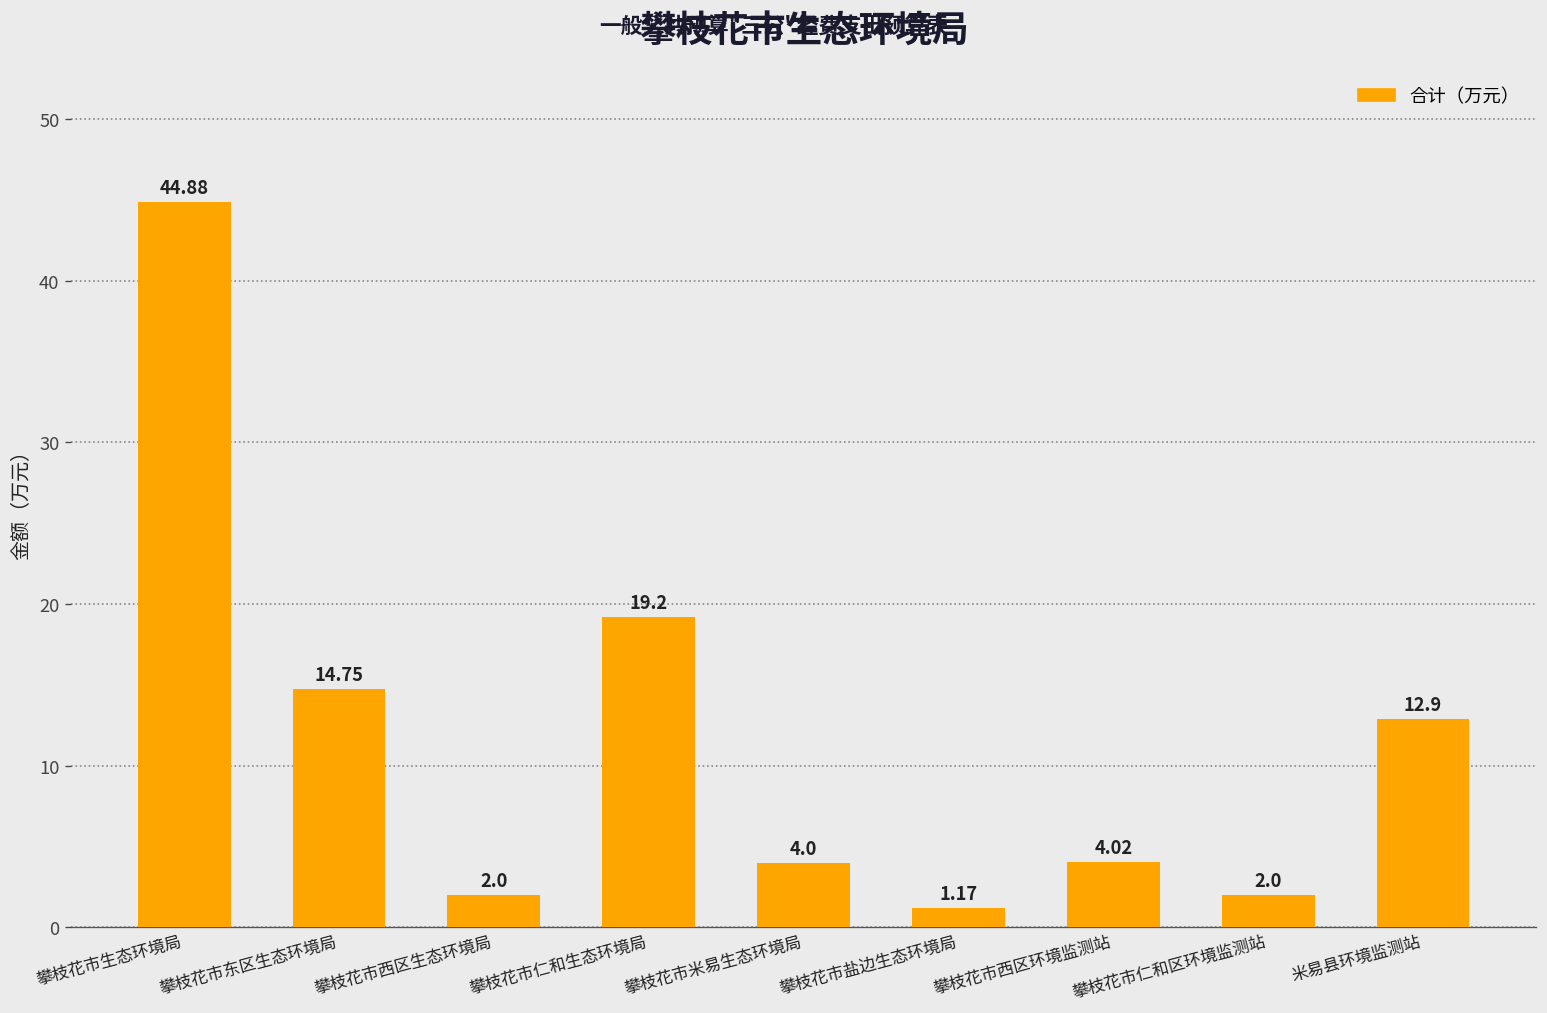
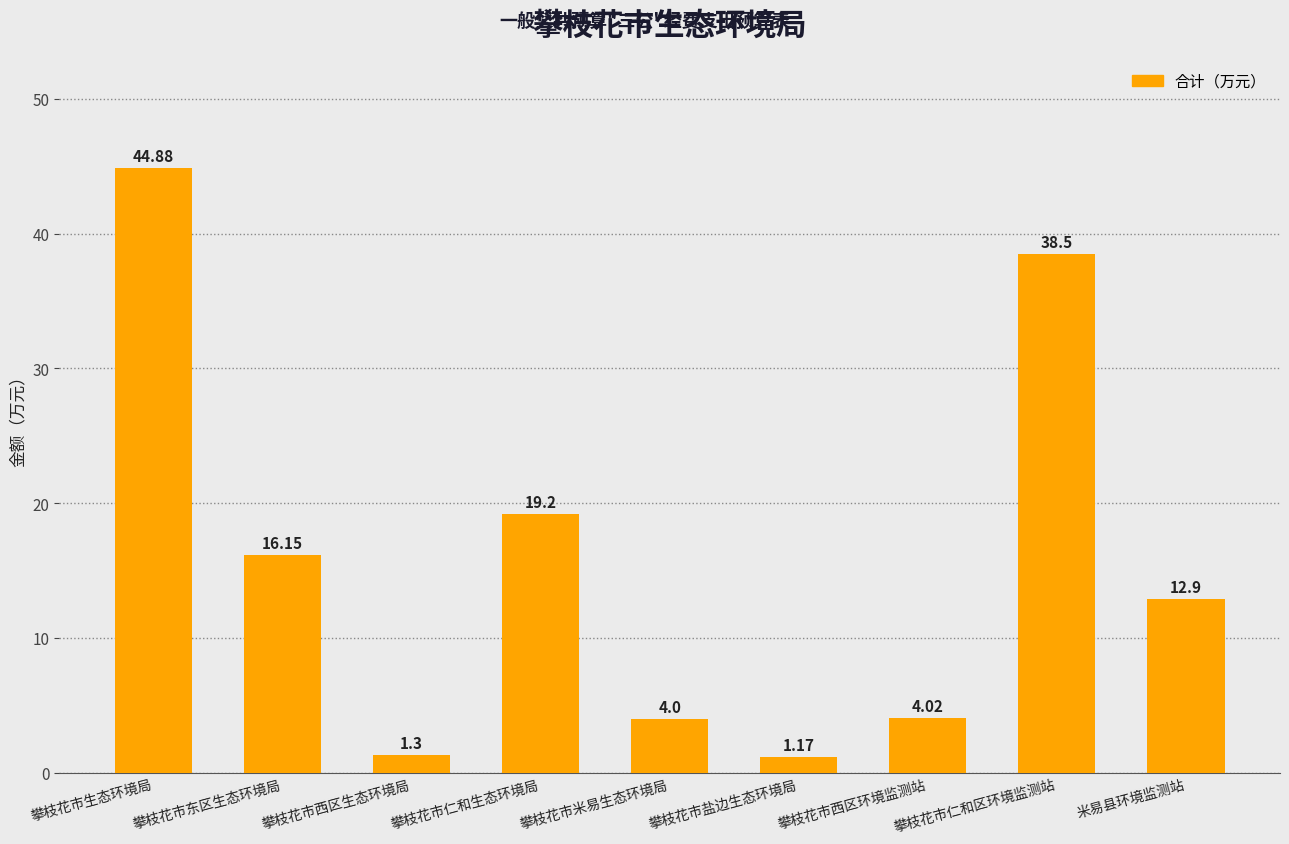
攀枝花市东区生态环境局: 14.75 -> 16.15
攀枝花市西区生态环境局: 2.0 -> 1.3
攀枝花市仁和区环境监测站: 2.0 -> 38.5
